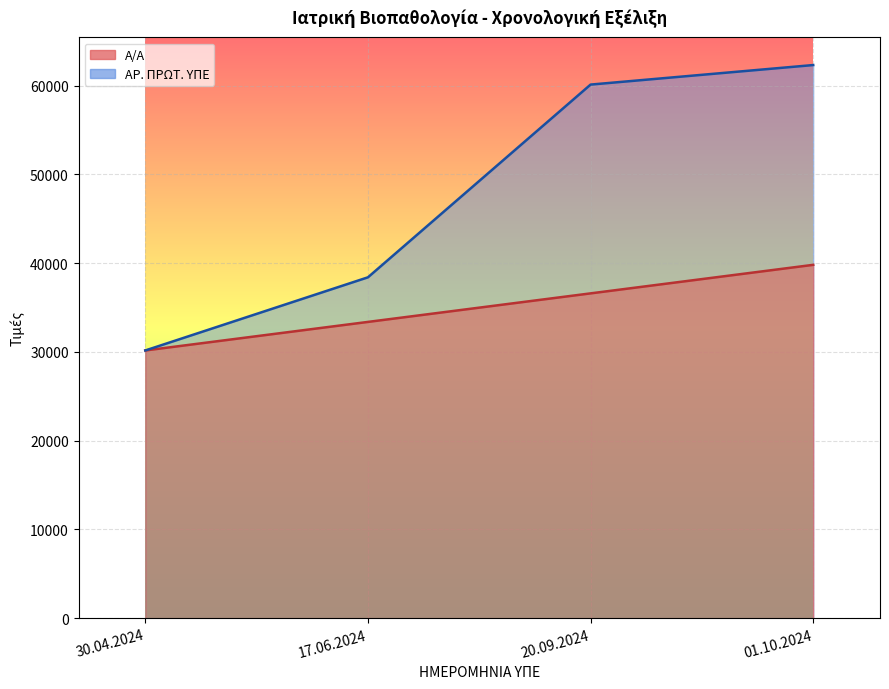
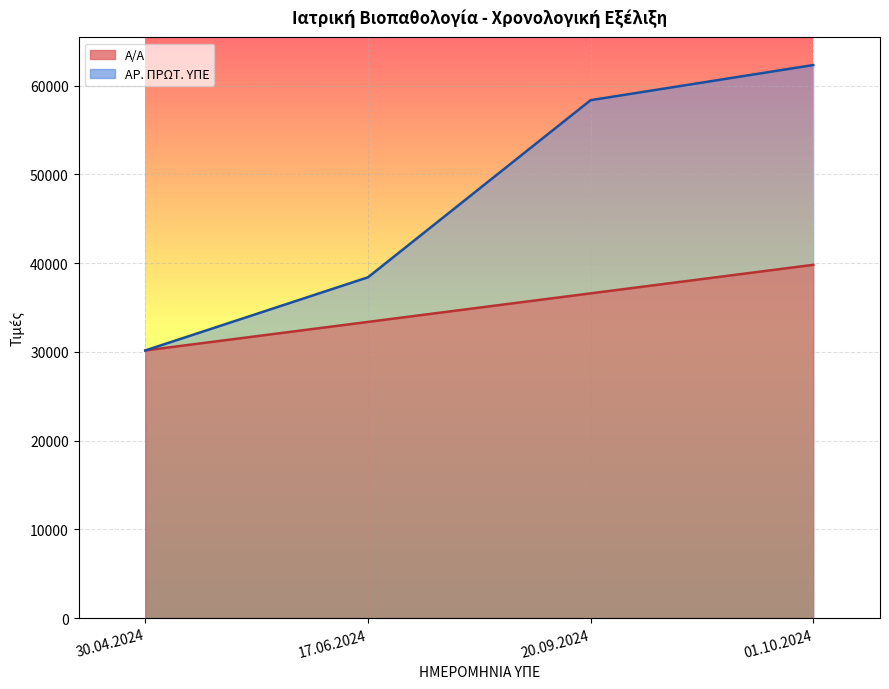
ΑΡ. ΠΡΩΤ. ΥΠΕ, 20.09.2024: 60000 -> 58000
